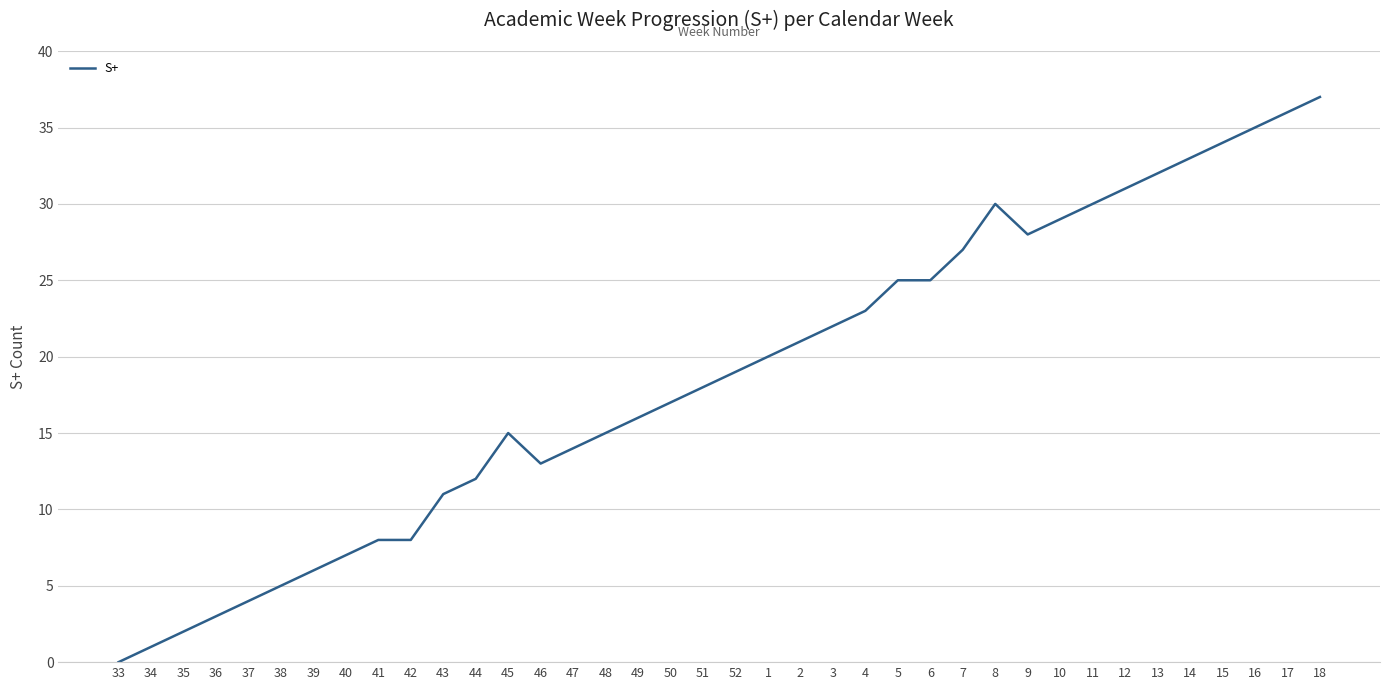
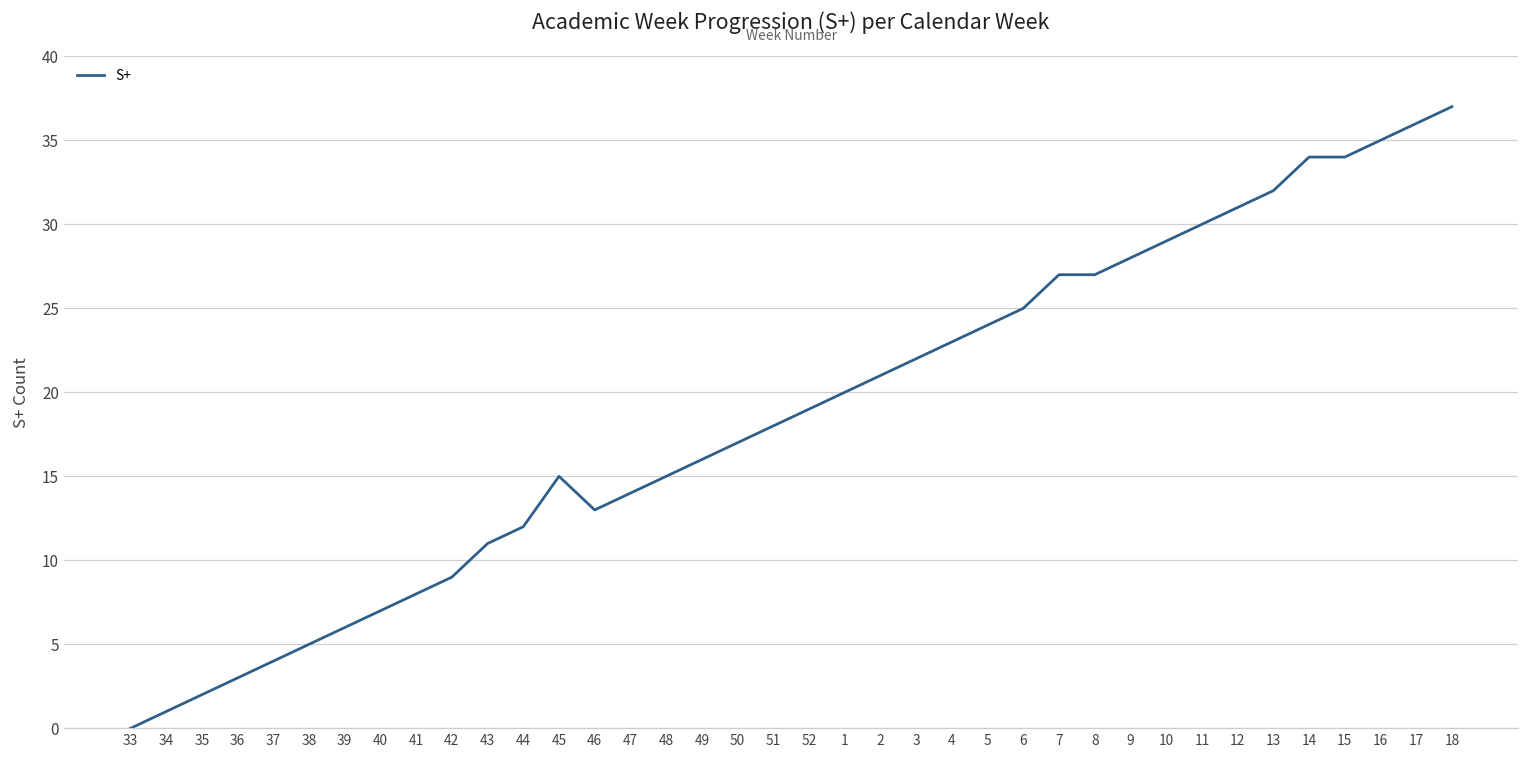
42: 8 -> 9
5: 25 -> 24
8: 30 -> 27
14: 33 -> 34
